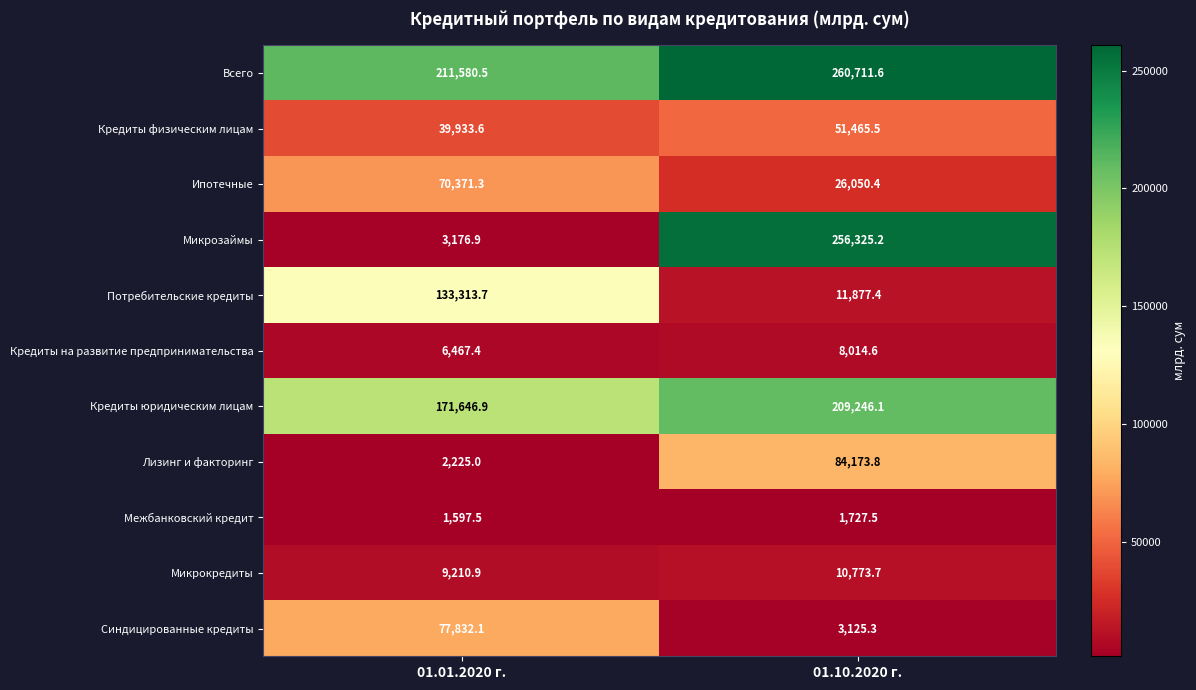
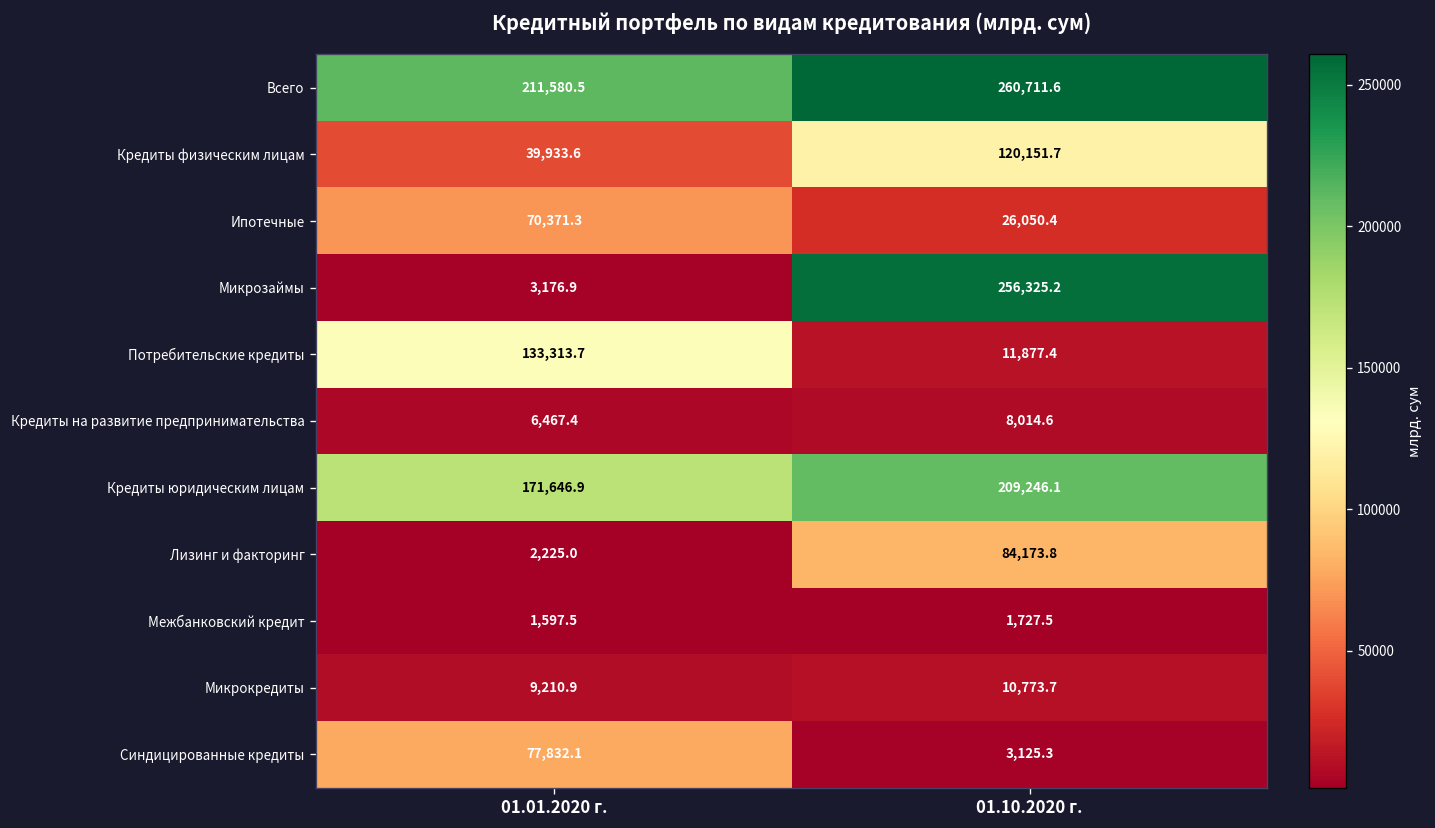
Кредиты физическим лицам, 01.10.2020 г.: 51,465.5 -> 120,151.7
